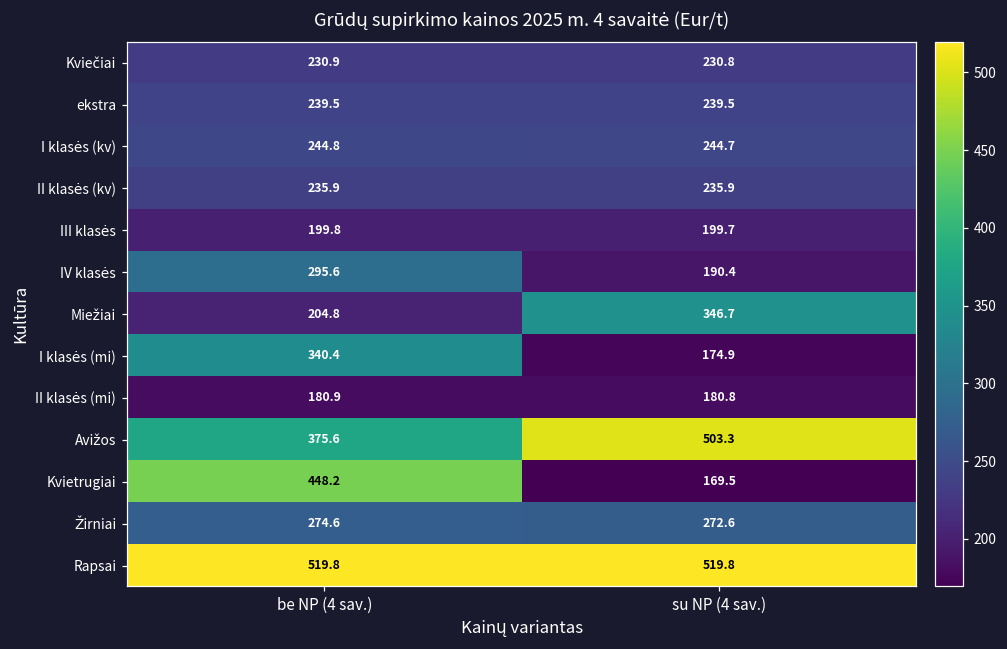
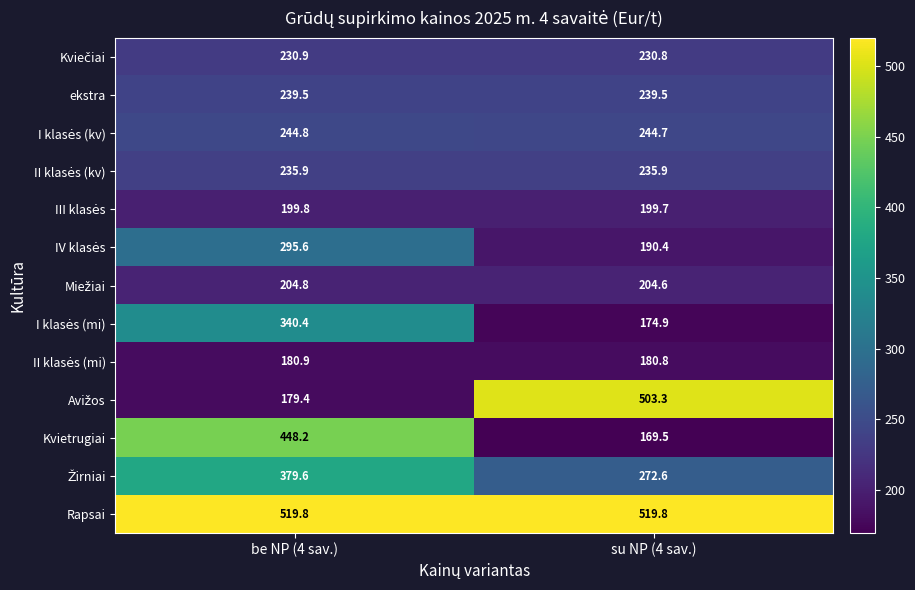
Miežiai, su NP (4 sav.): 346.7 -> 204.6
Avižos, be NP (4 sav.): 375.6 -> 179.4
Žirniai, be NP (4 sav.): 274.6 -> 379.6
